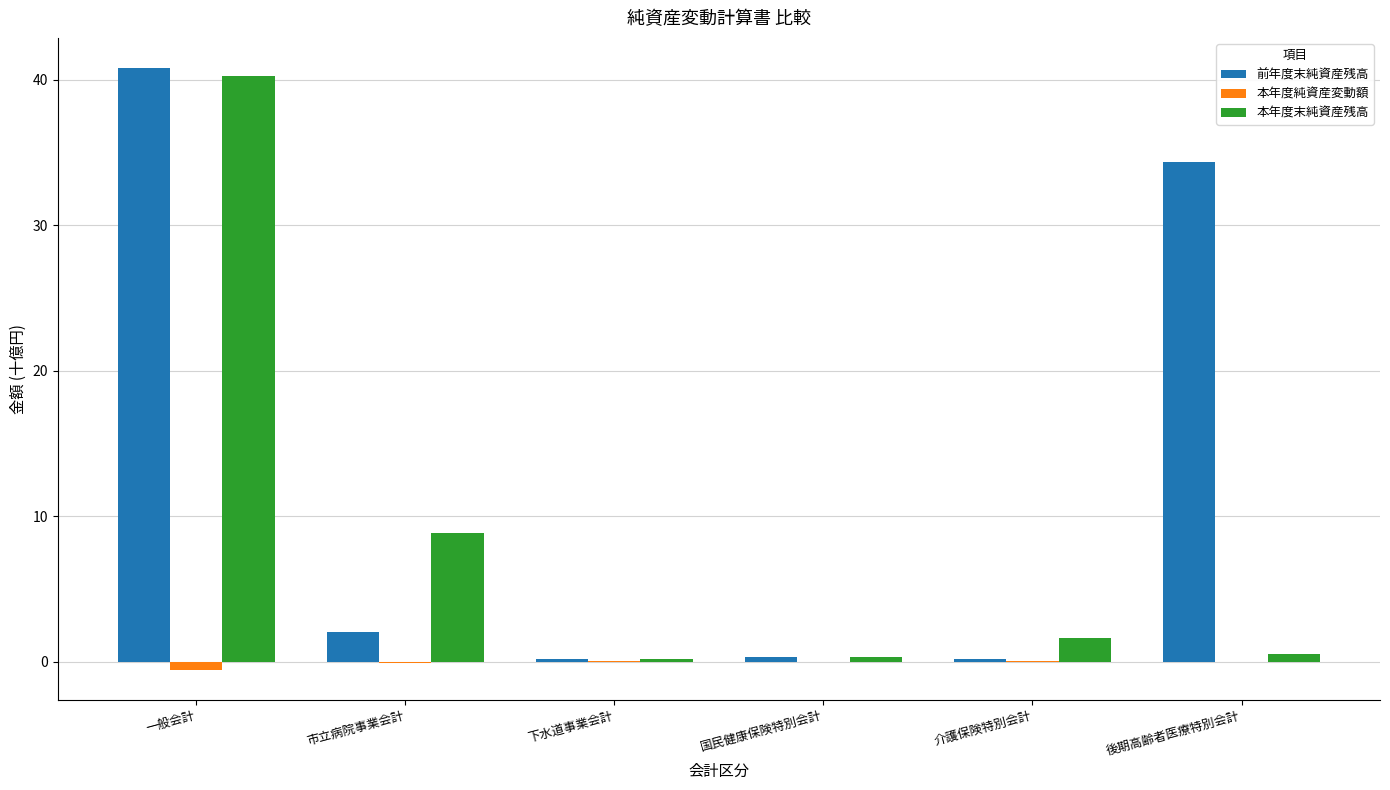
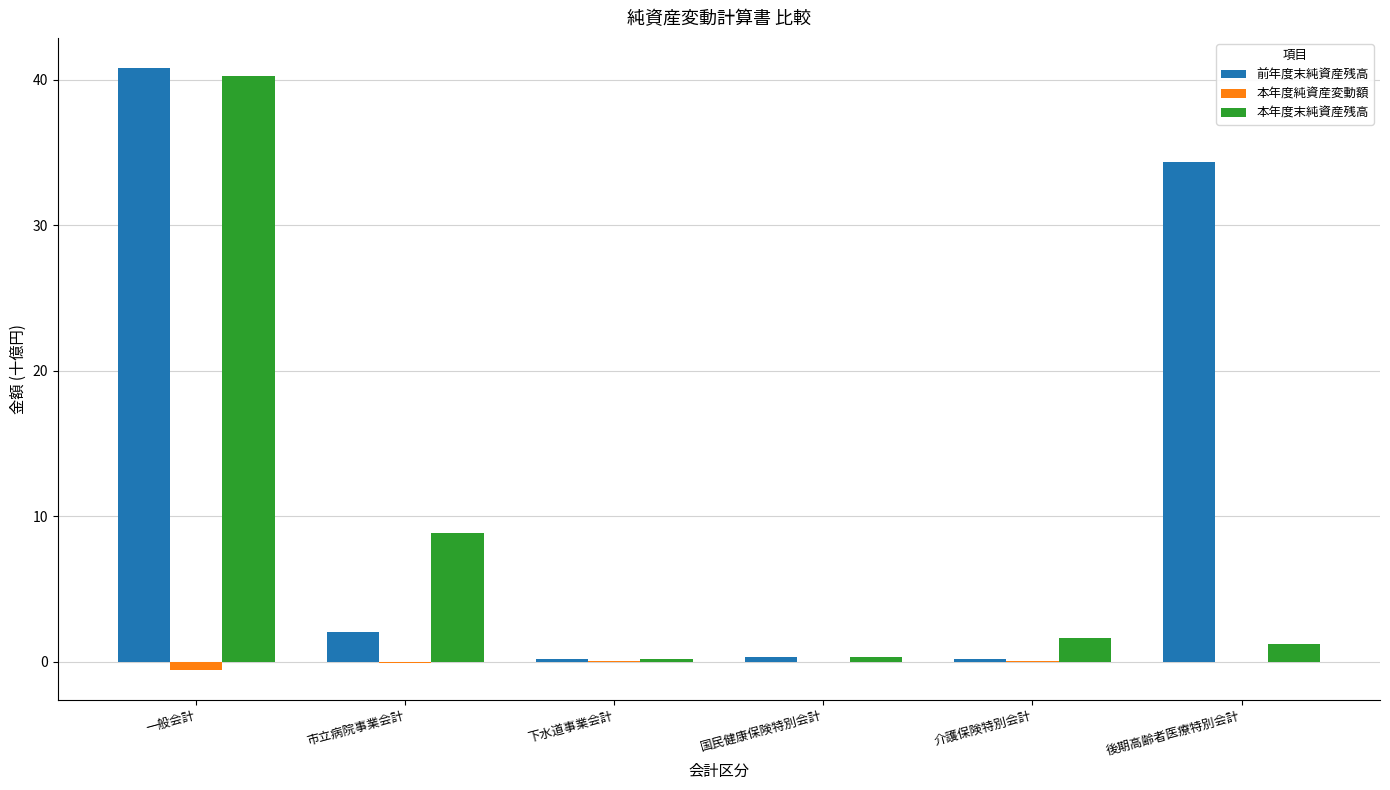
本年度末純資産残高, 後期高齢者医療特別会計: 0.5 -> 1.2
